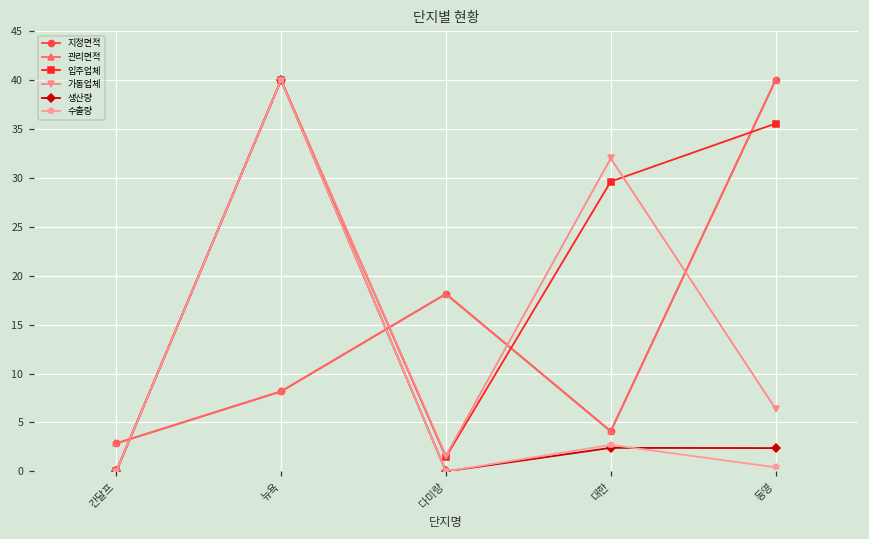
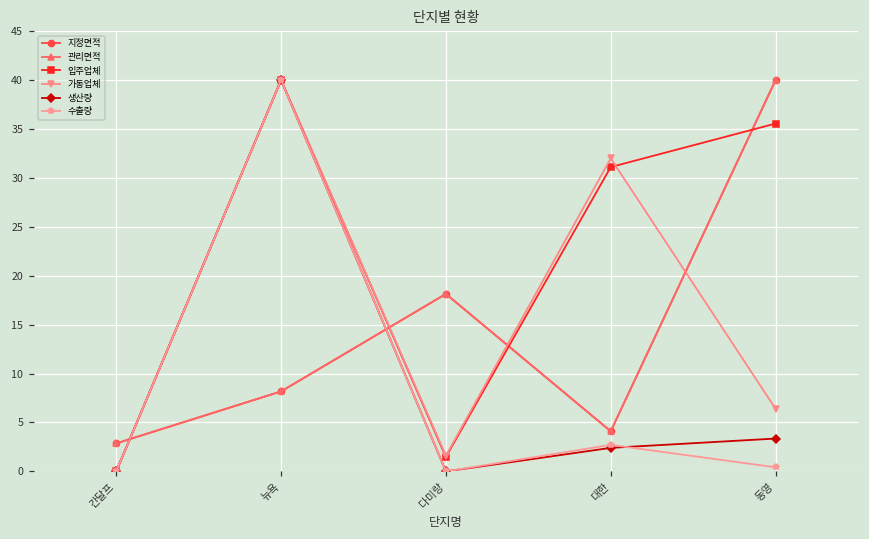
입주업체, 대한: 30 -> 31
생산량, 동영: 2 -> 3
